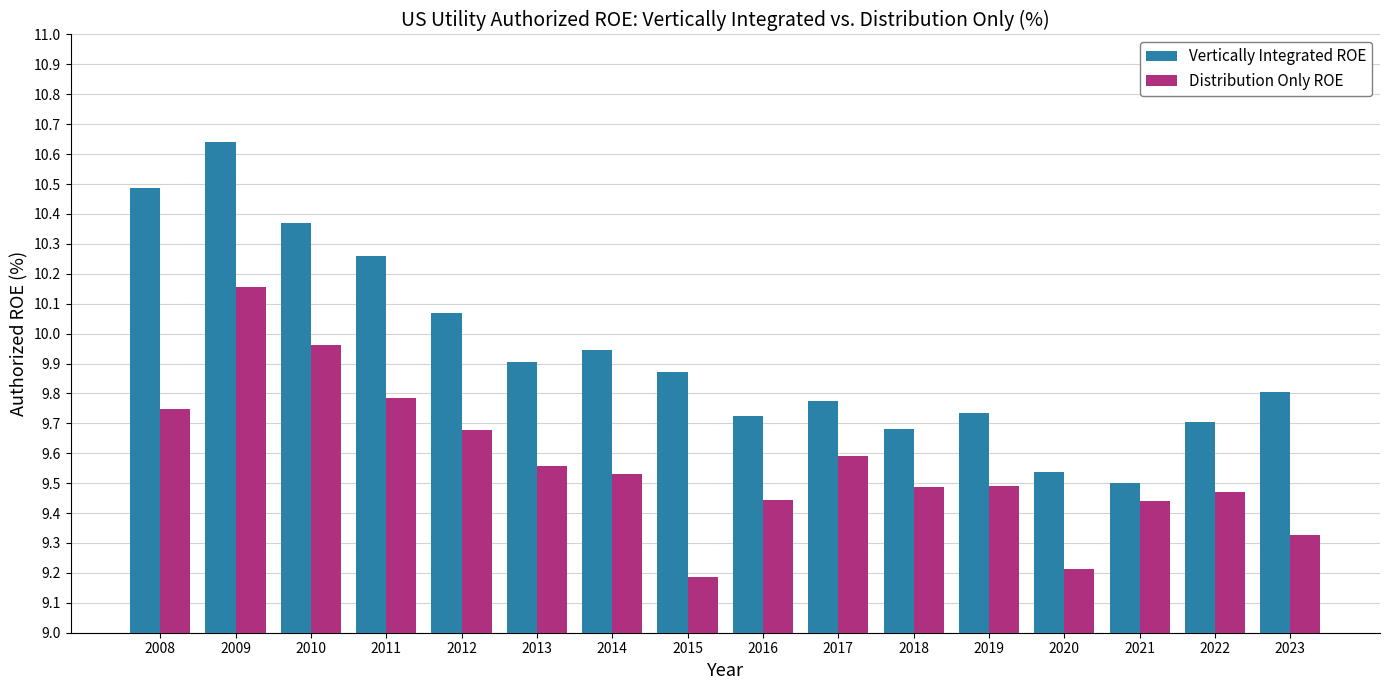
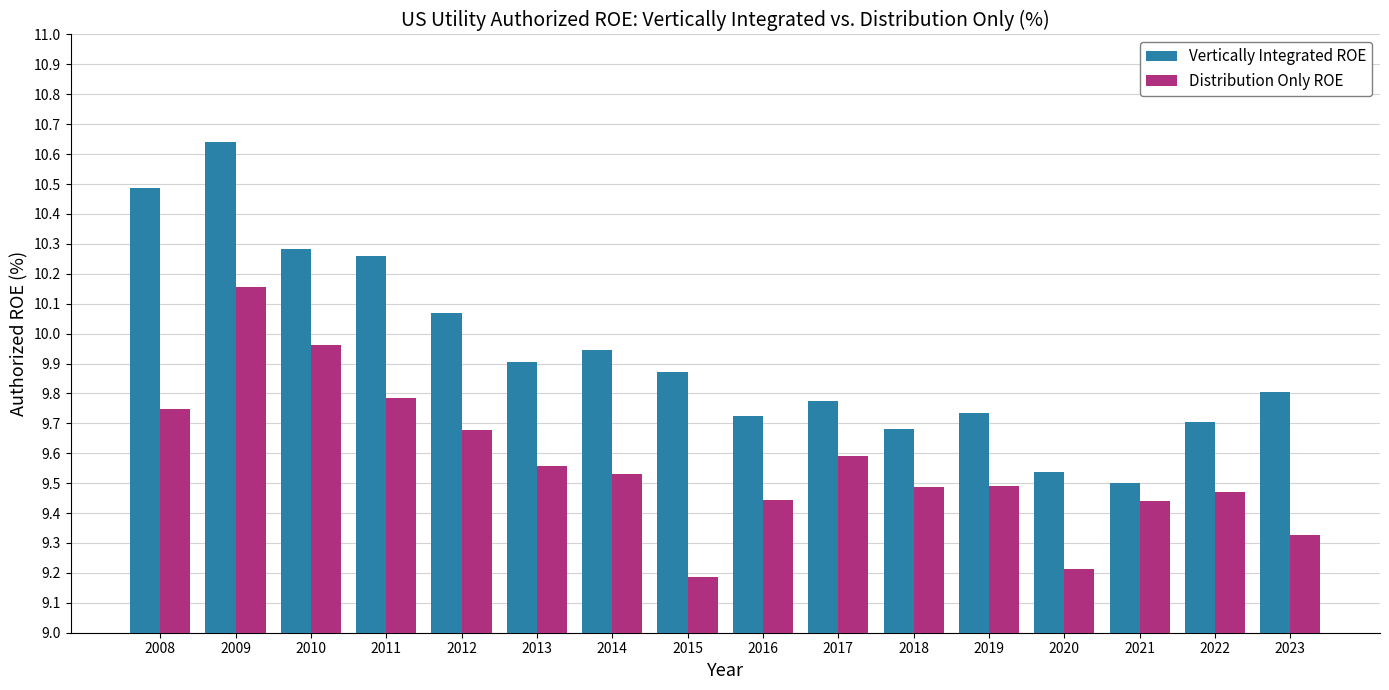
Vertically Integrated ROE, 2010: 10.37 -> 10.28
